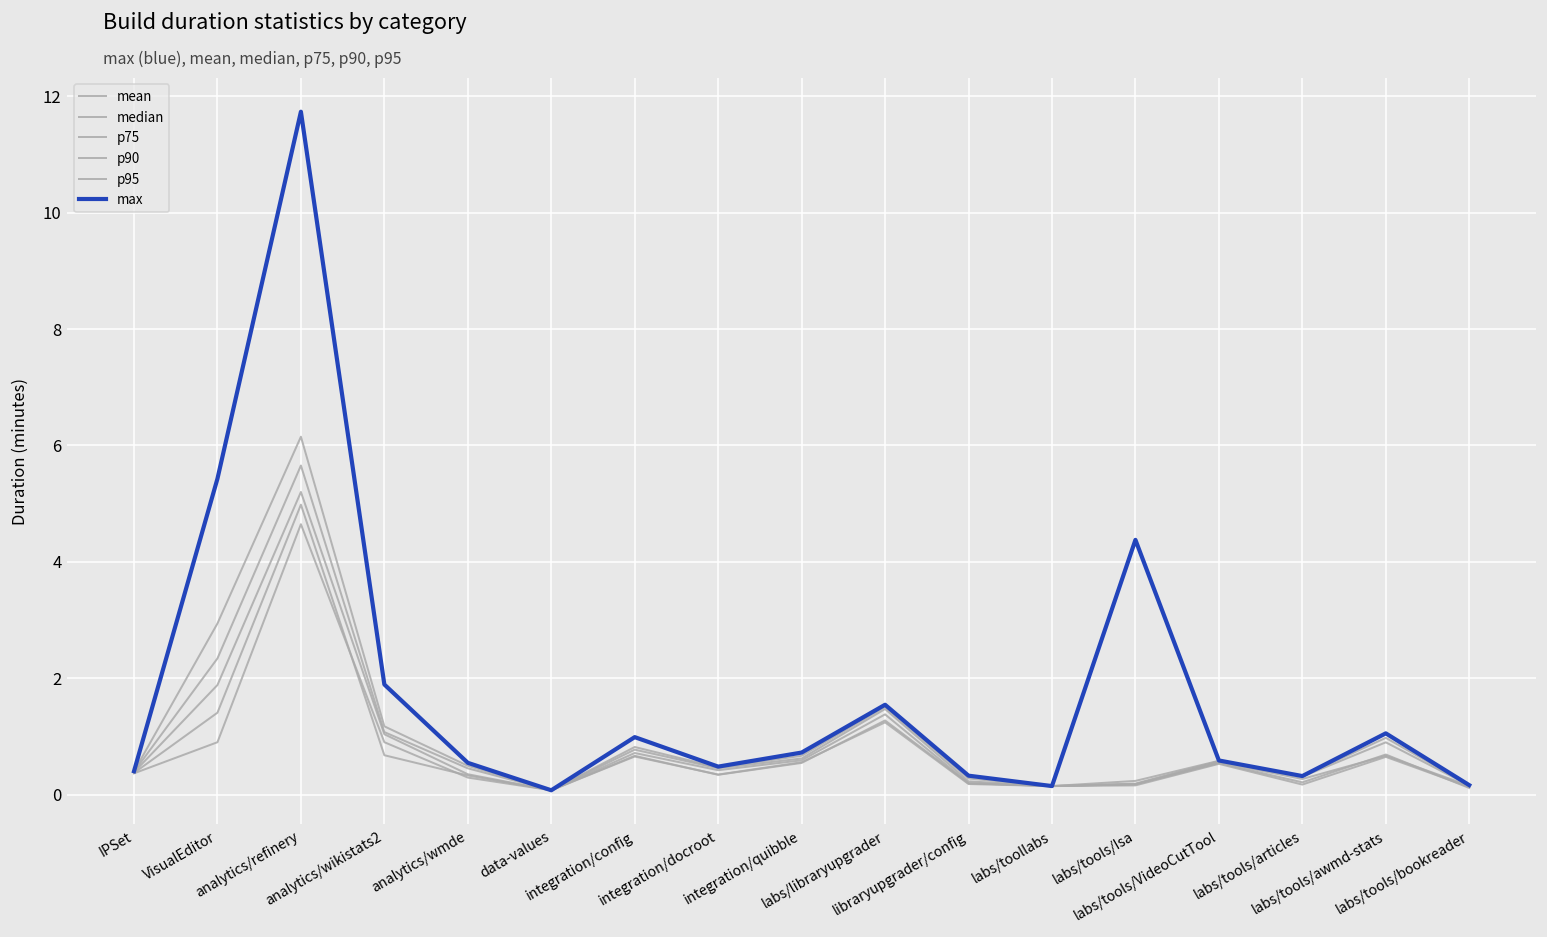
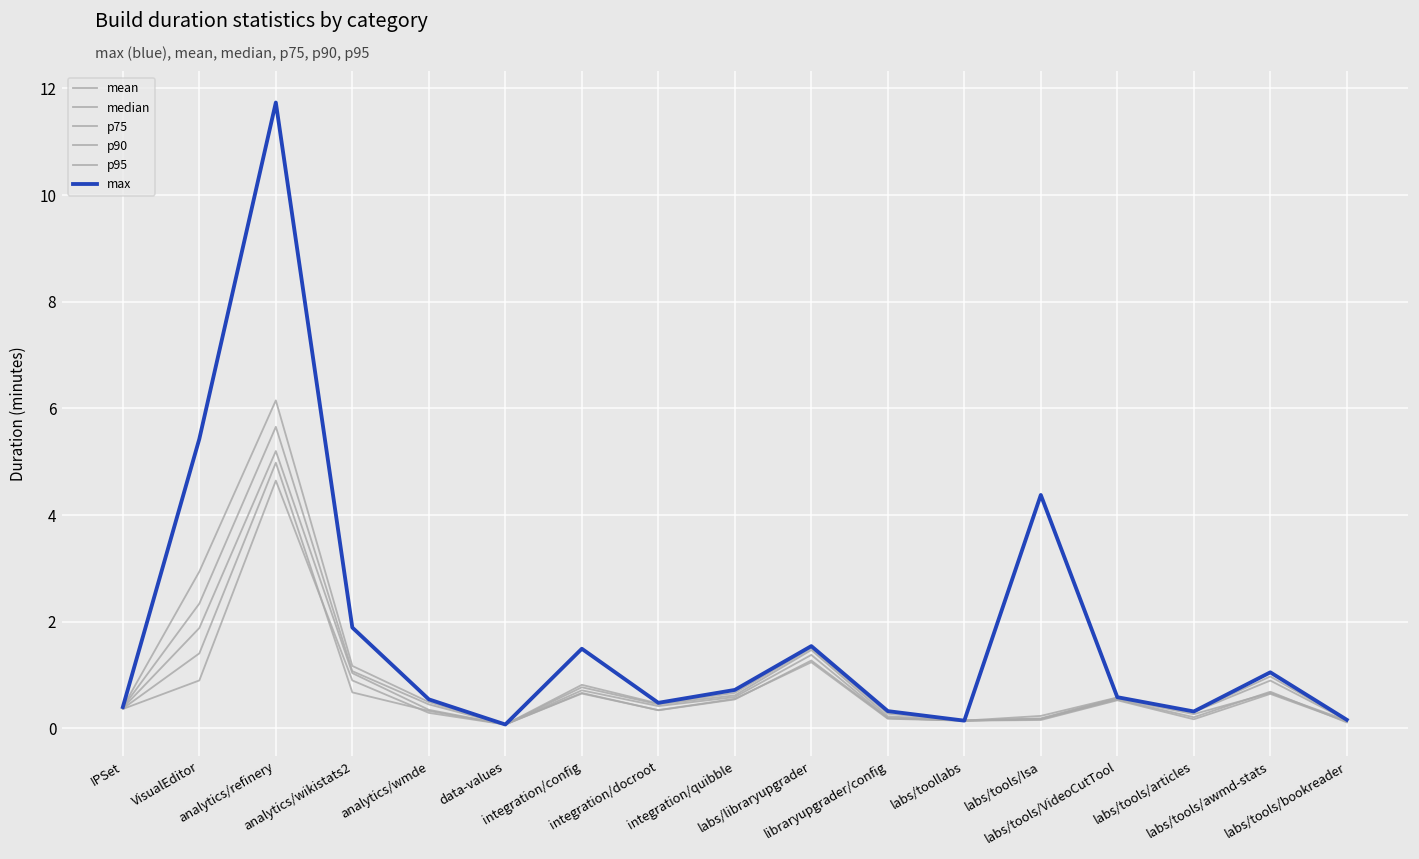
max, integration/config: 1.0 -> 1.5
